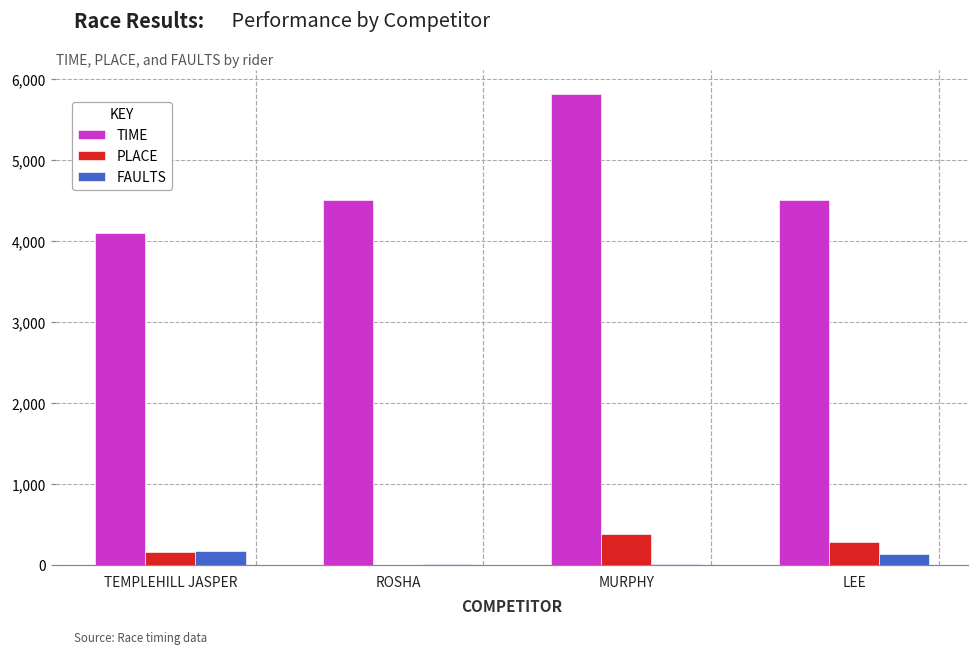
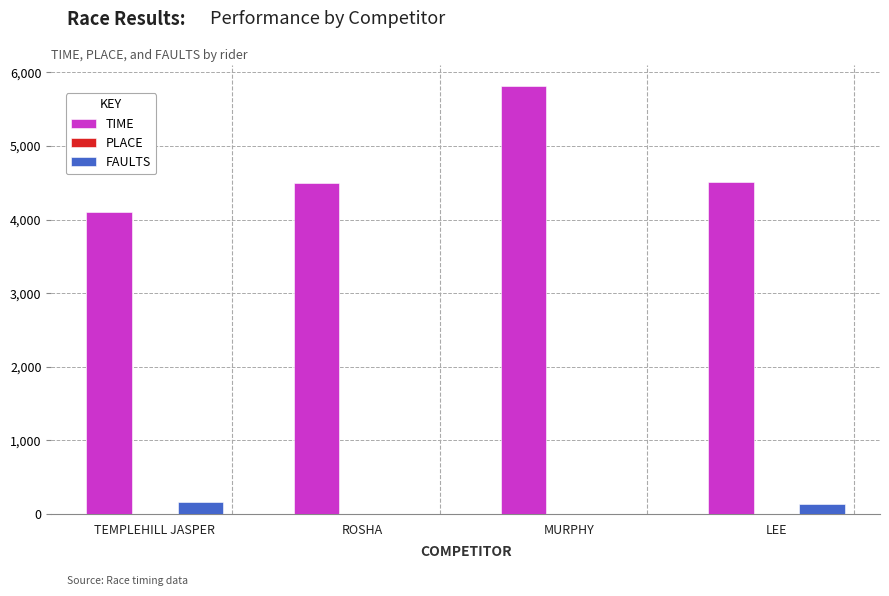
PLACE, TEMPLEHILL JASPER: 200 -> 0
PLACE, MURPHY: 400 -> 0
PLACE, LEE: 300 -> 0
